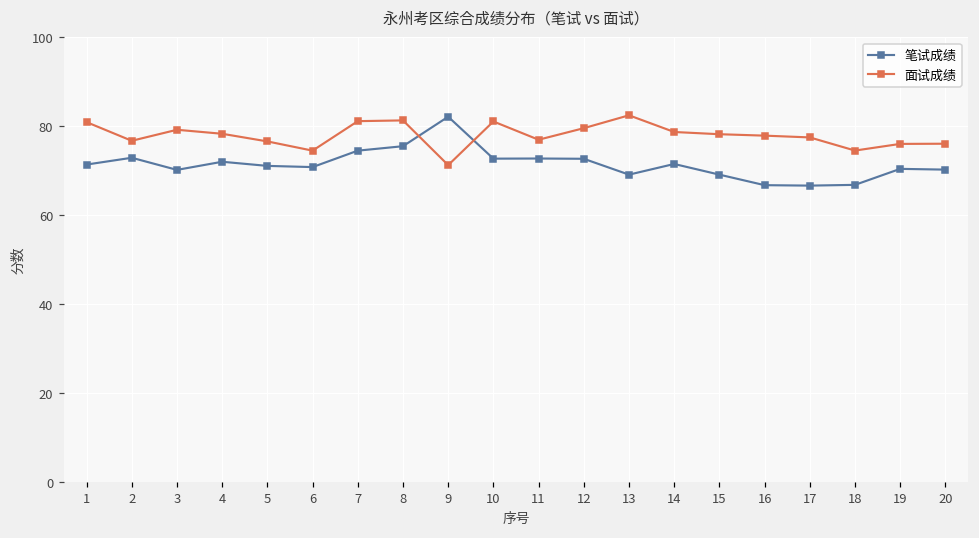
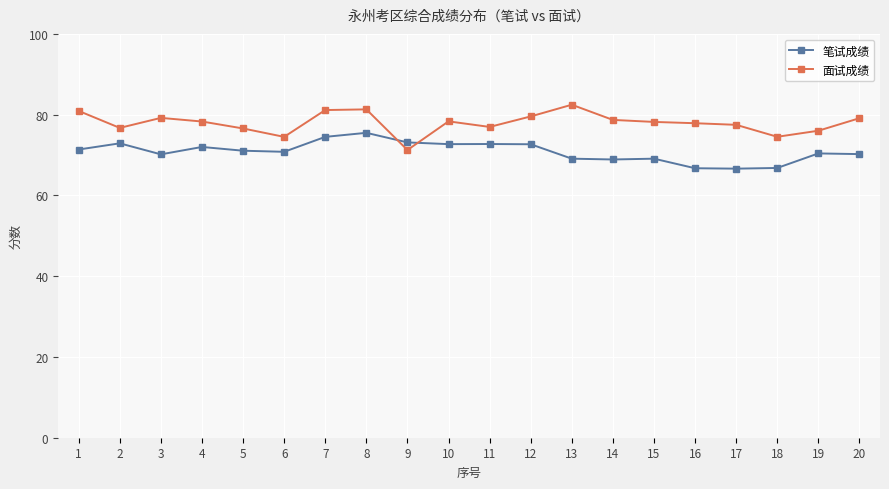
笔试成绩, 9: 82 -> 73
面试成绩, 10: 81 -> 78
笔试成绩, 14: 72 -> 69
面试成绩, 20: 76 -> 79
